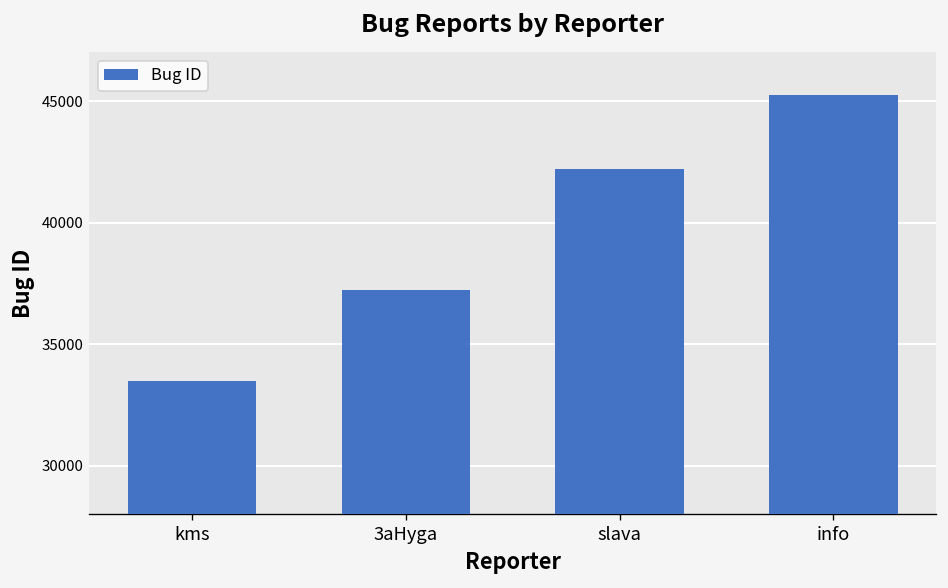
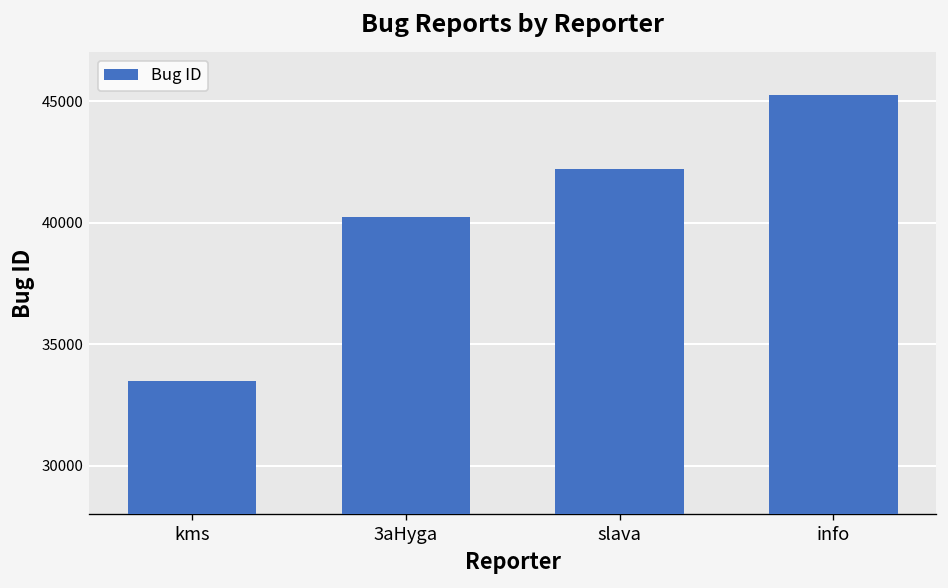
3aHyga: 37200 -> 40200
